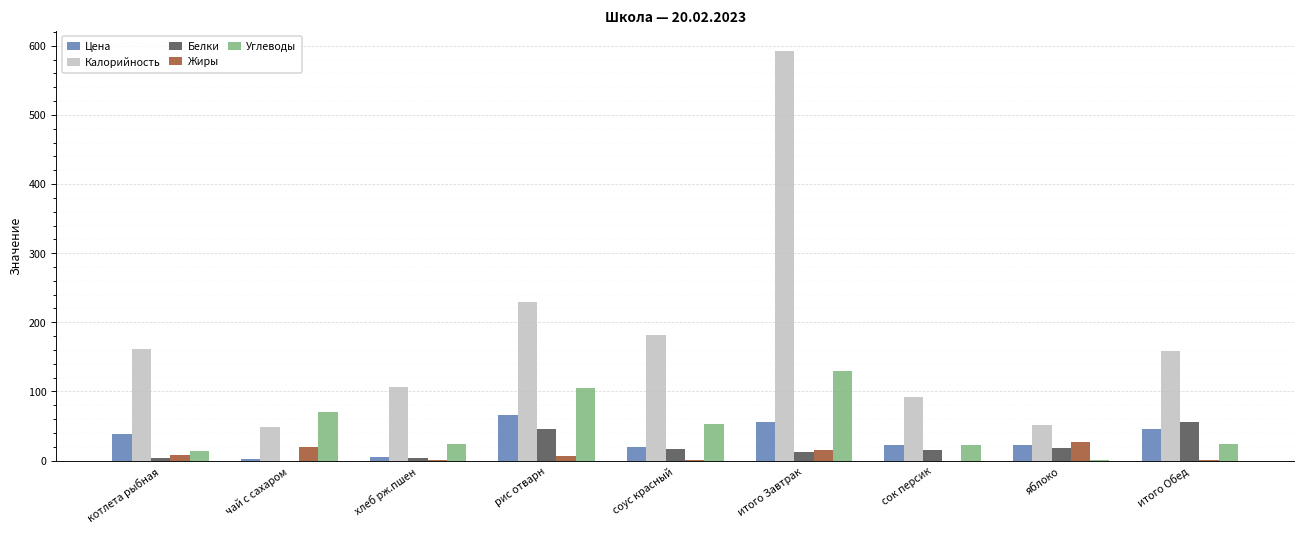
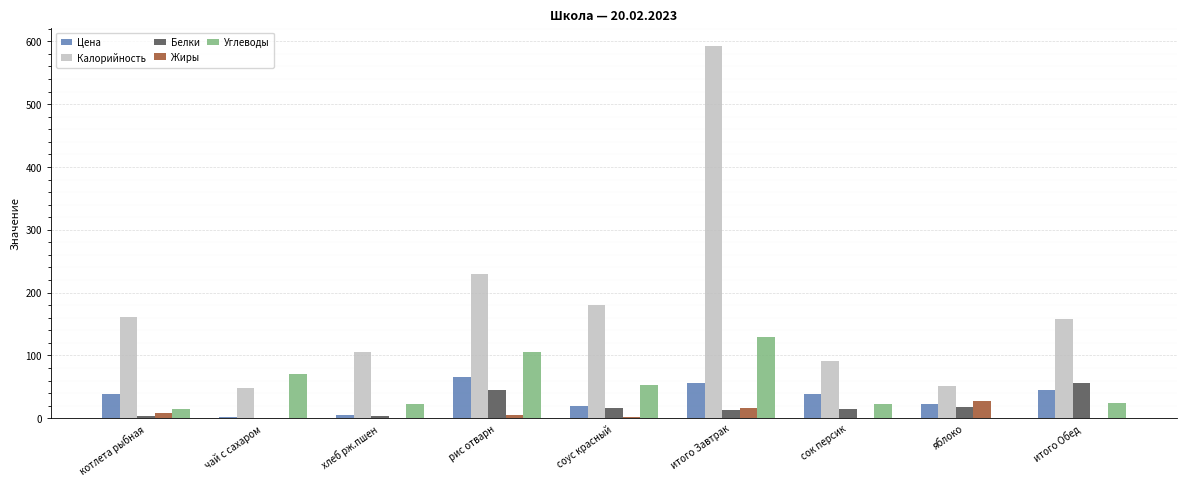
Жиры, чай с сахаром: 20 -> 0
Цена, cок персик: 20 -> 40
